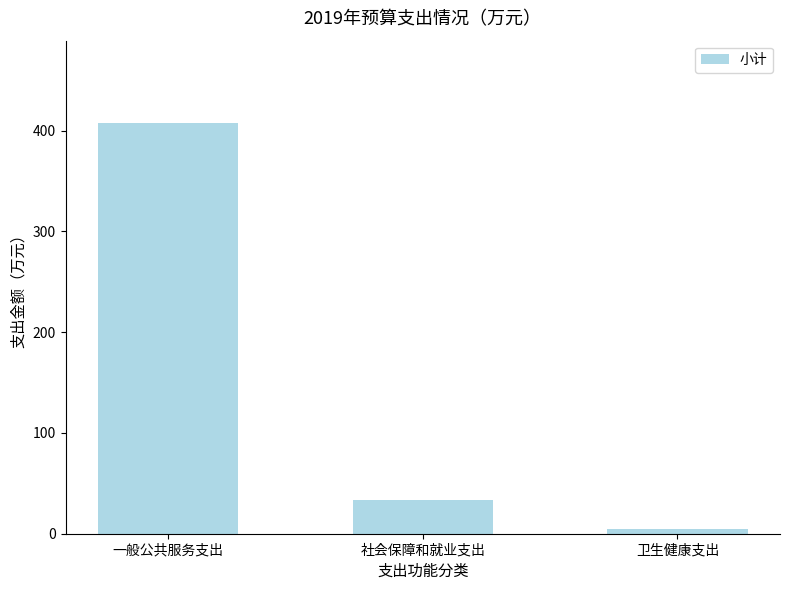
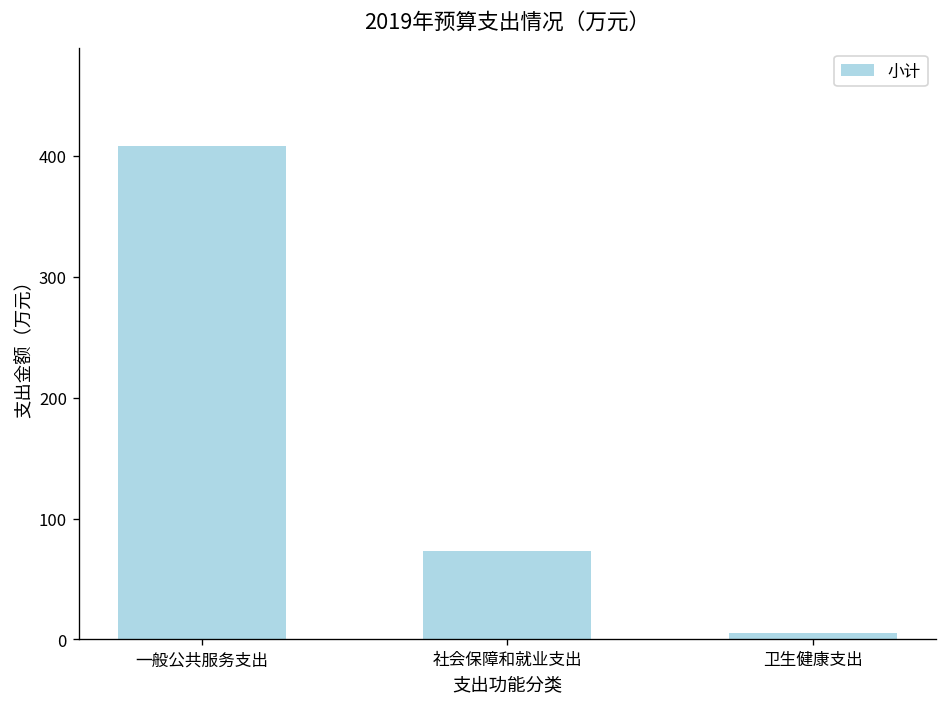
社会保障和就业支出: 33 -> 74
